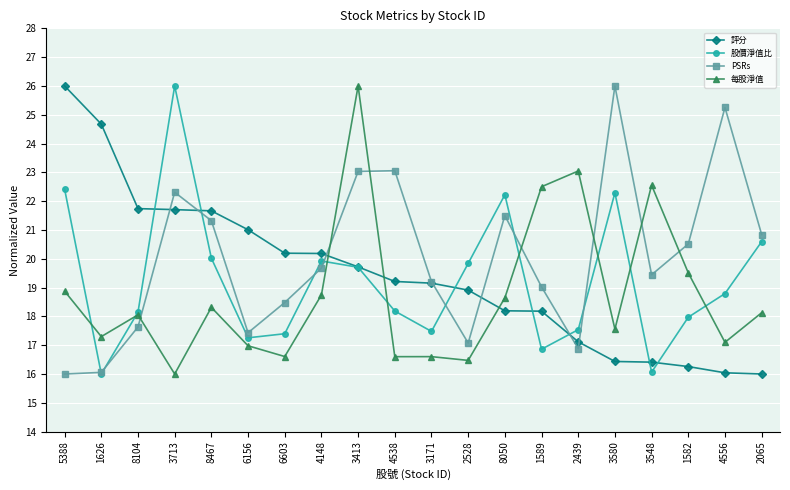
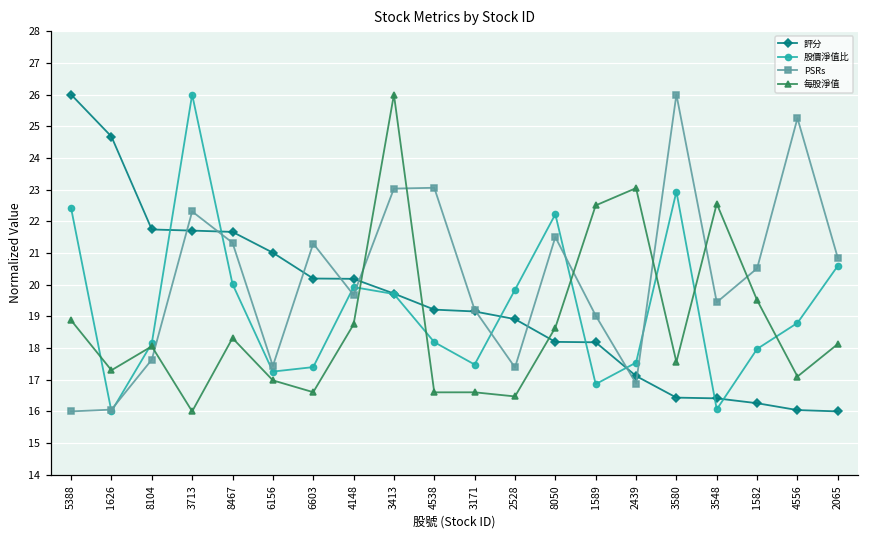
PSRs, 6603: 18.5 -> 21.3
PSRs, 2528: 17.1 -> 17.4
股價淨值比, 3580: 22.3 -> 22.9
